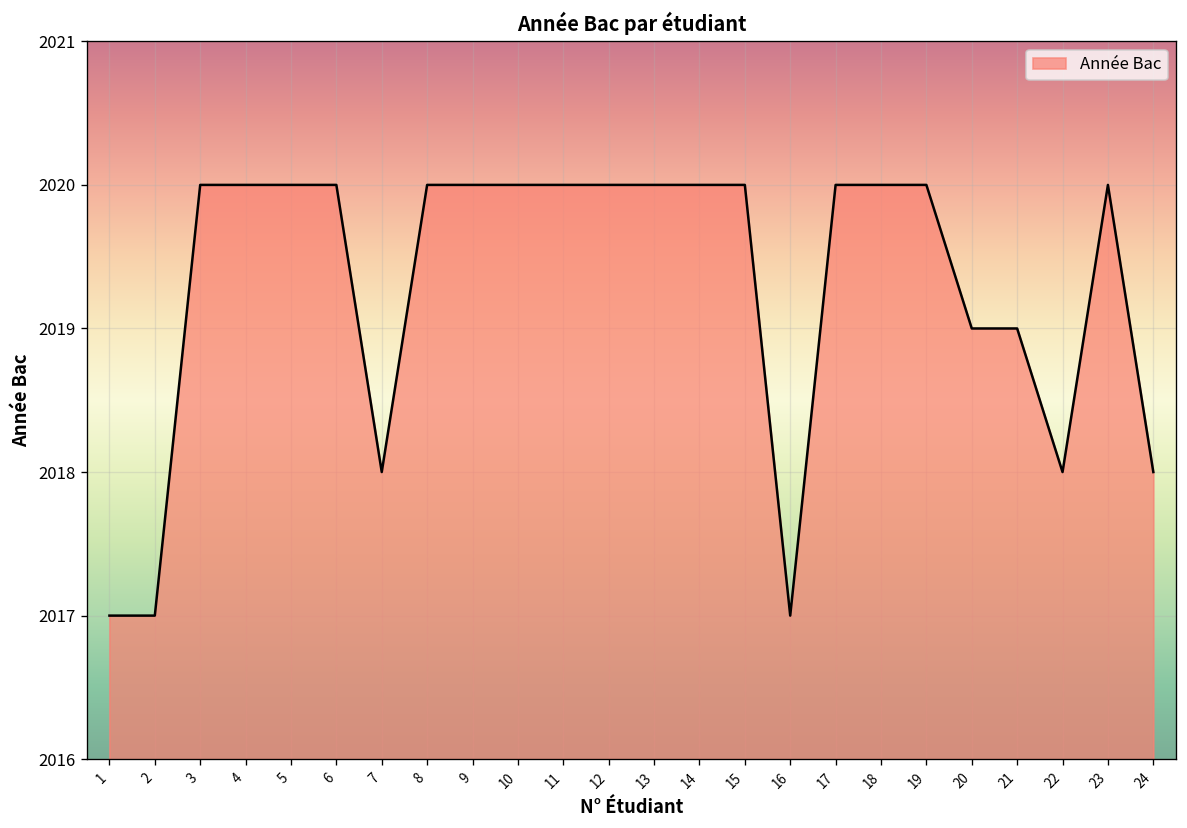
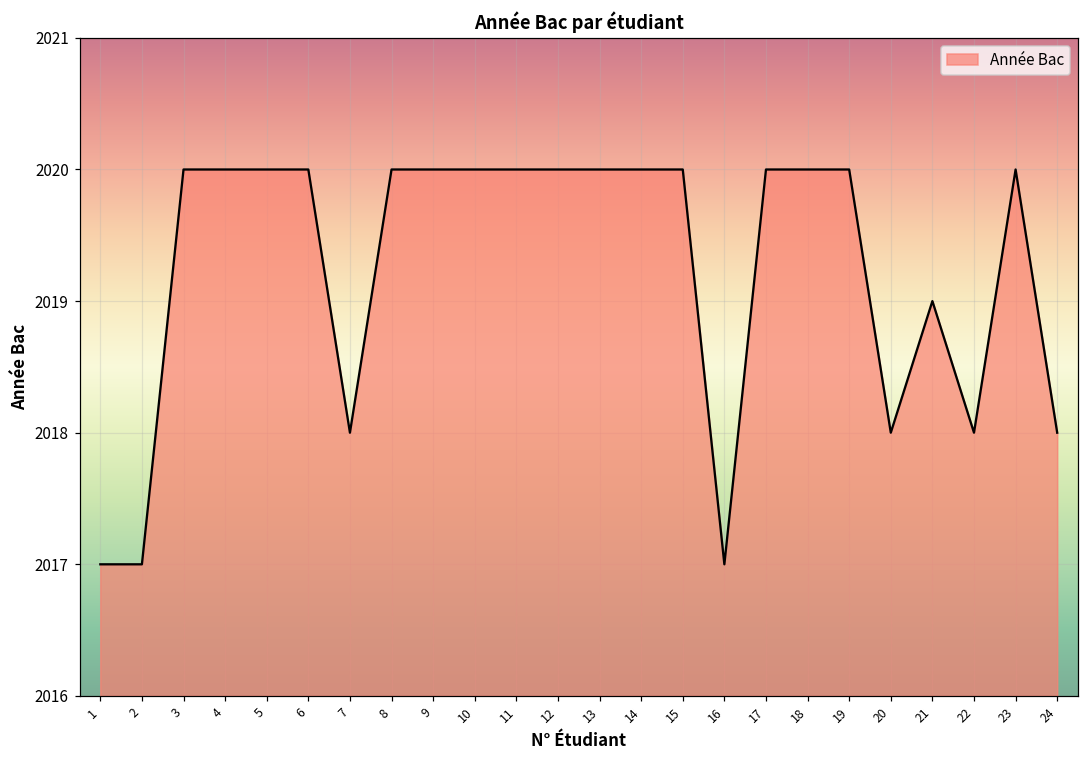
20: 2019 -> 2018
